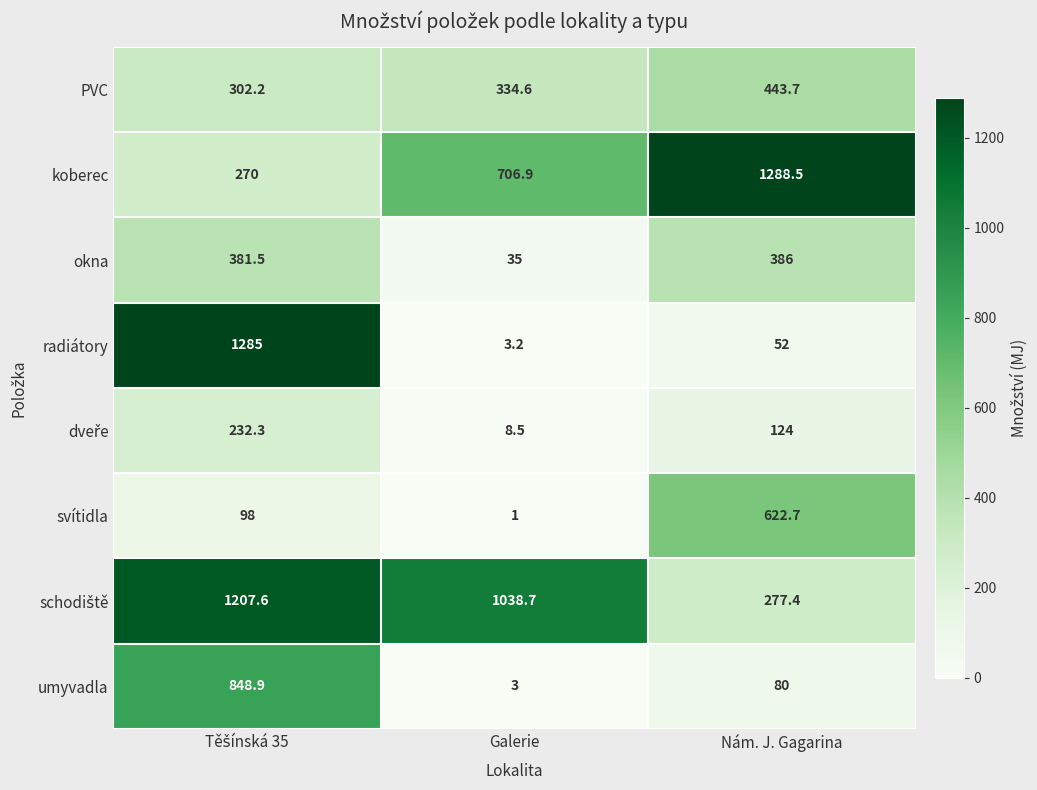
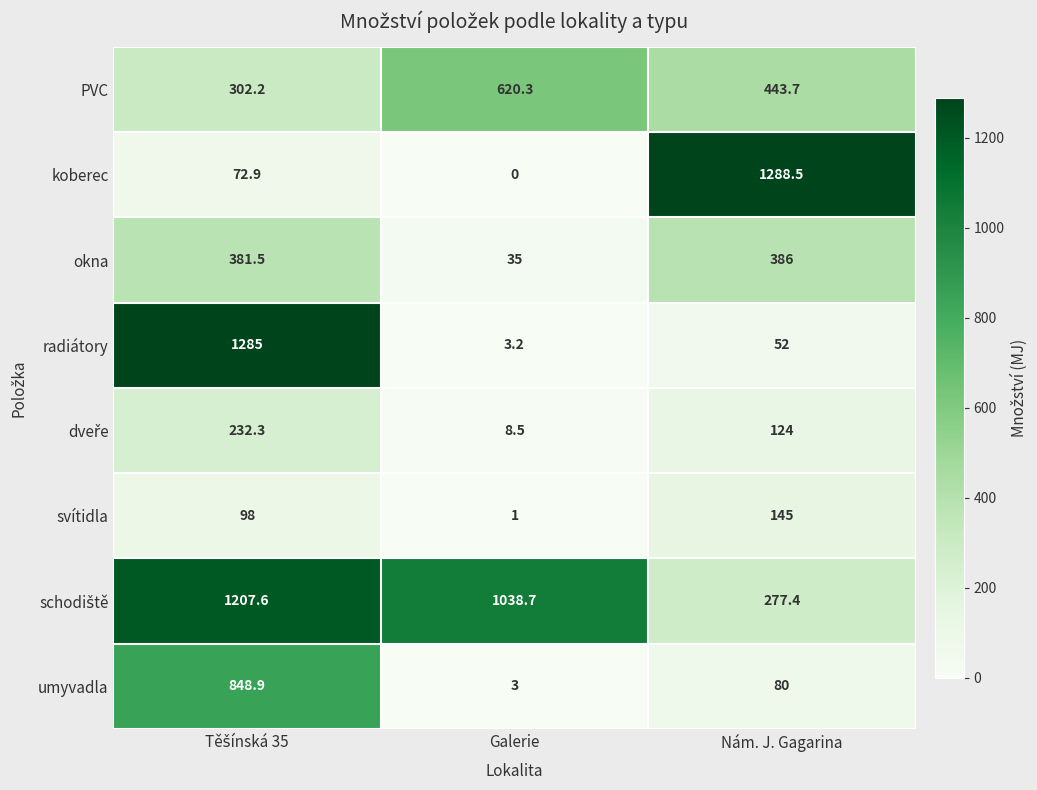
PVC, Galerie: 334.6 -> 620.3
koberec, Těšínská 35: 270 -> 72.9
koberec, Galerie: 706.9 -> 0
svítidla, Nám. J. Gagarina: 622.7 -> 145
